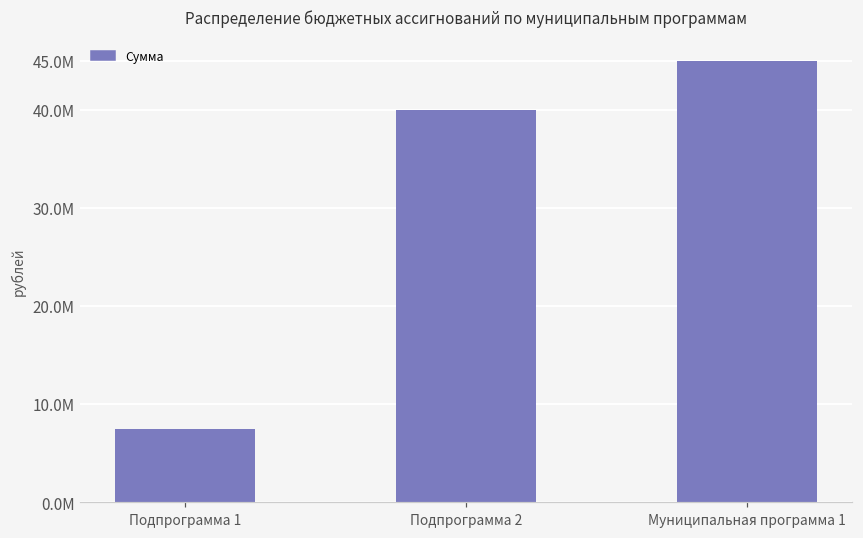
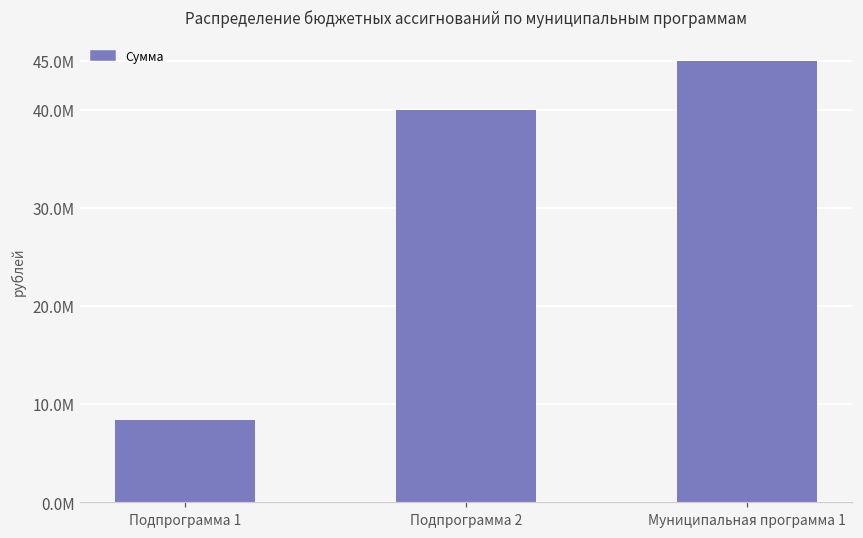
Подпрограмма 1: 7000000 -> 8000000
